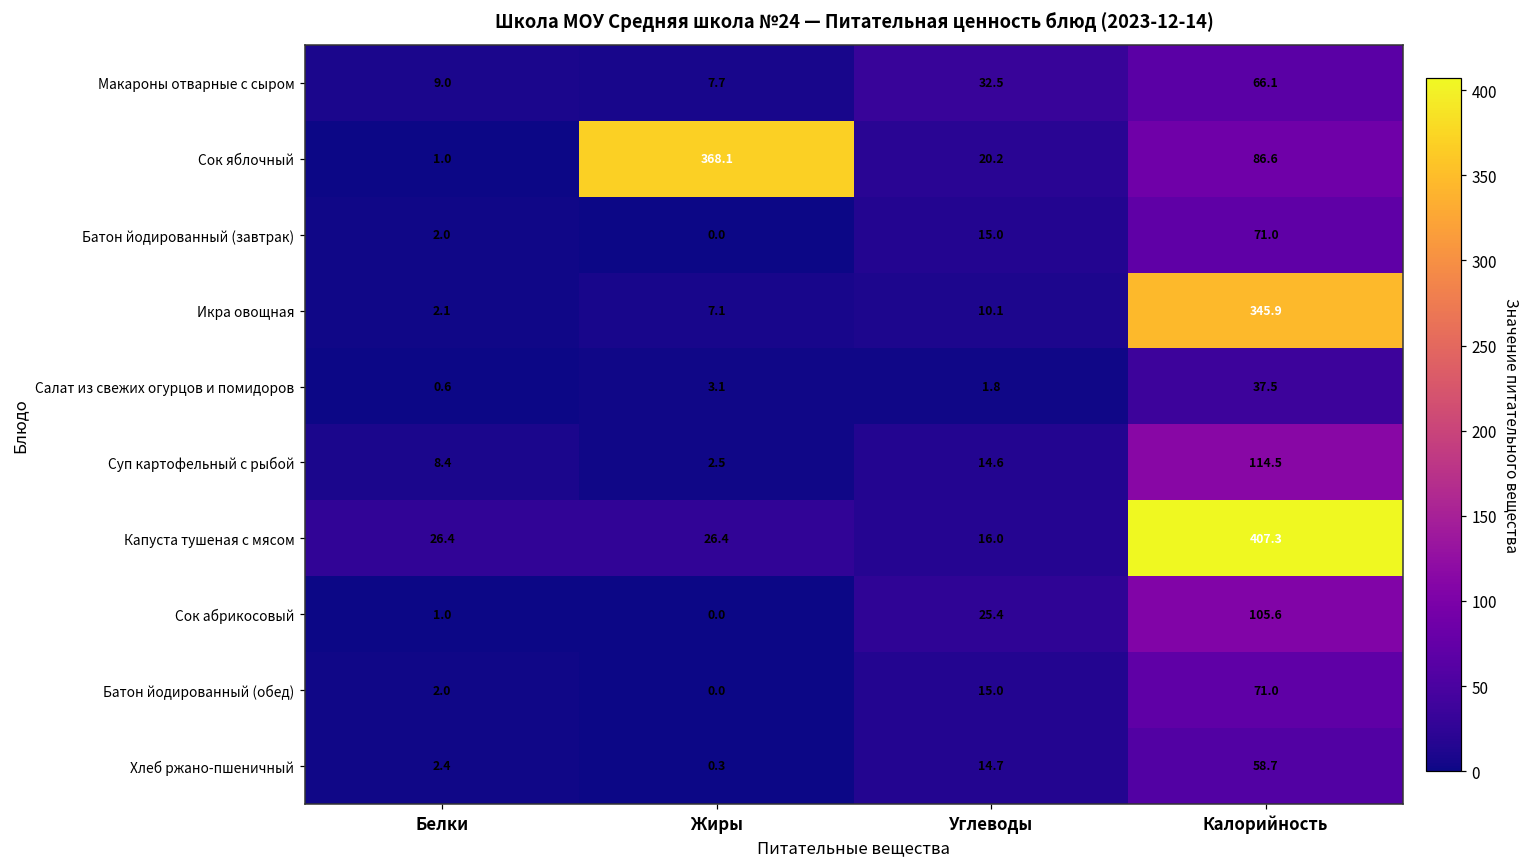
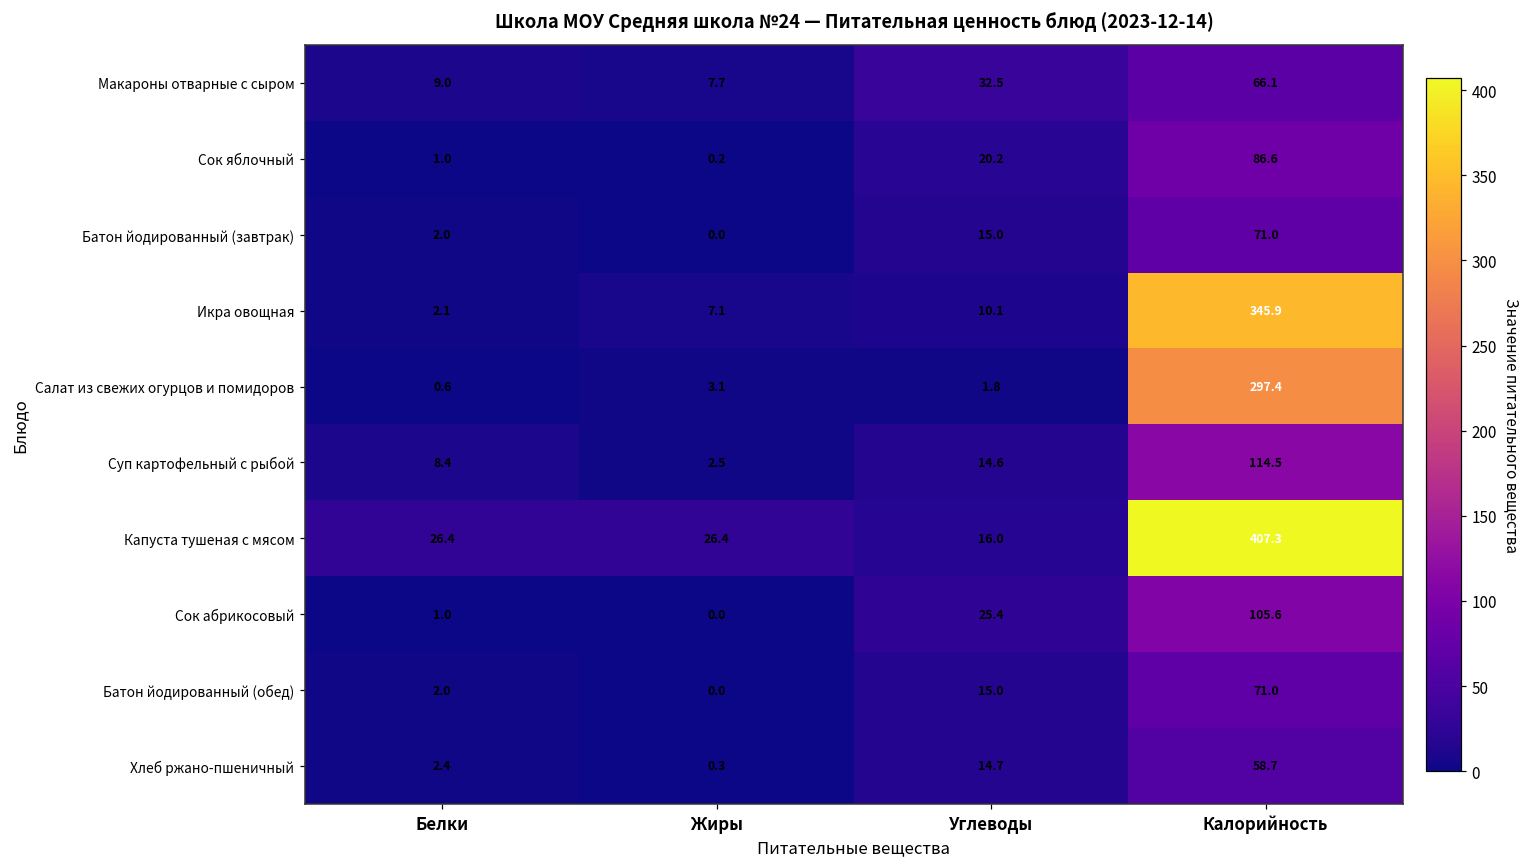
Сок яблочный, Жиры: 368.1 -> 0.2
Салат из свежих огурцов и помидоров, Калорийность: 37.5 -> 297.4
